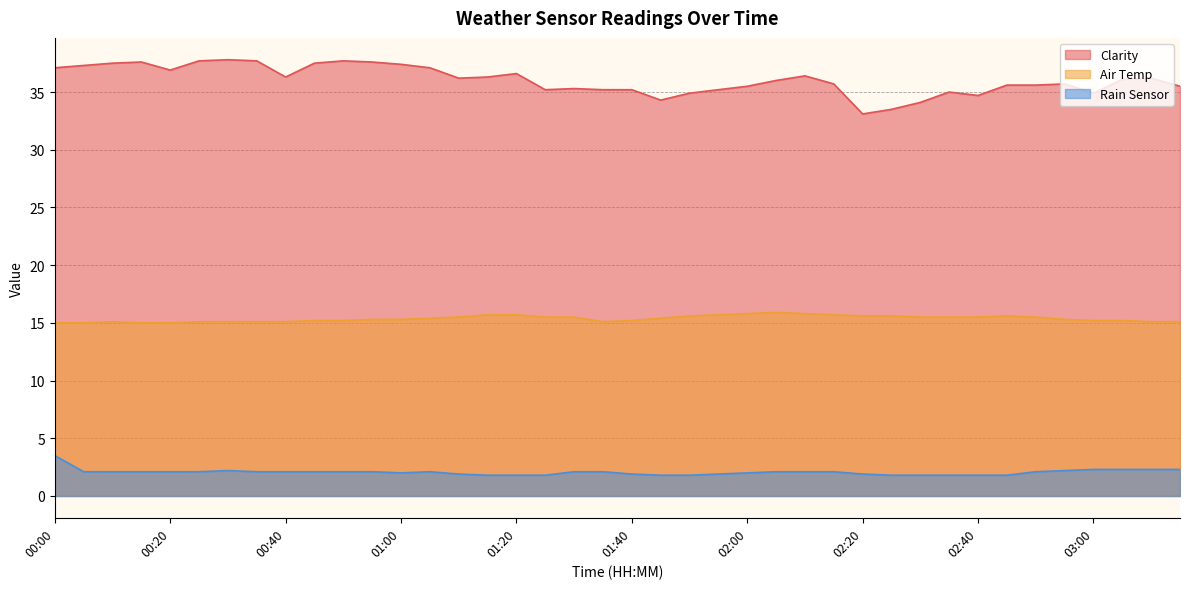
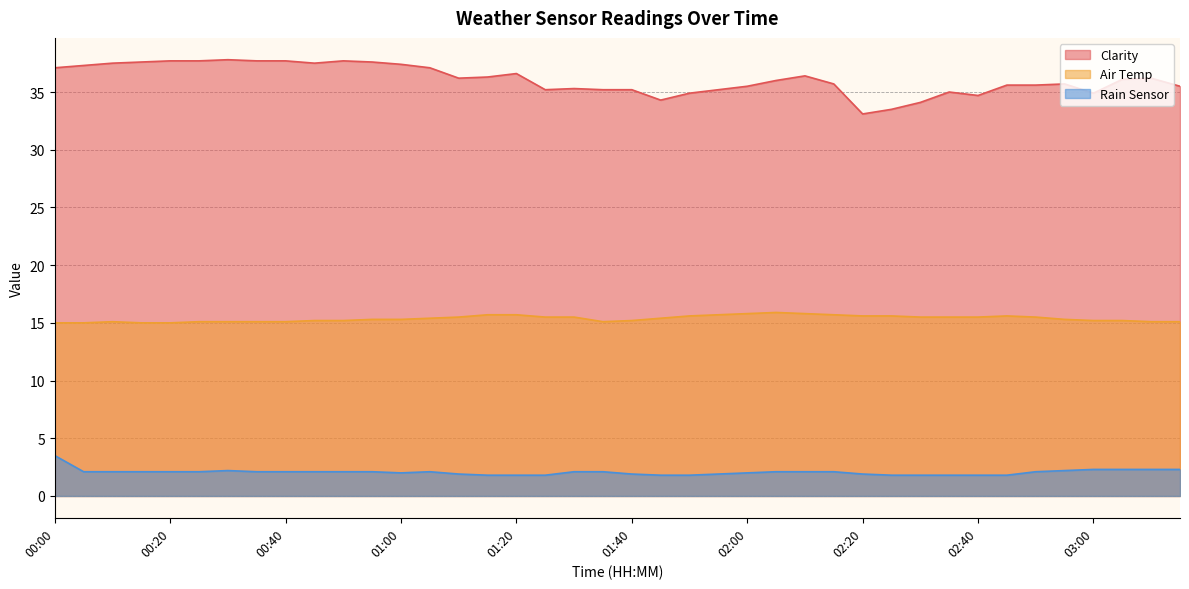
Clarity, 00:20: 36.9 -> 37.7
Clarity, 00:40: 36.3 -> 37.7
